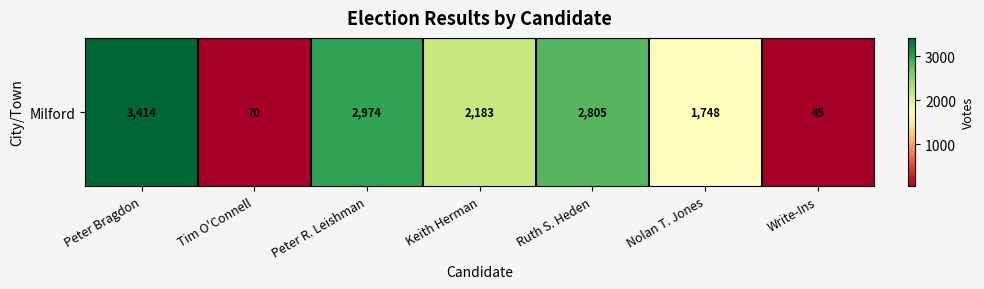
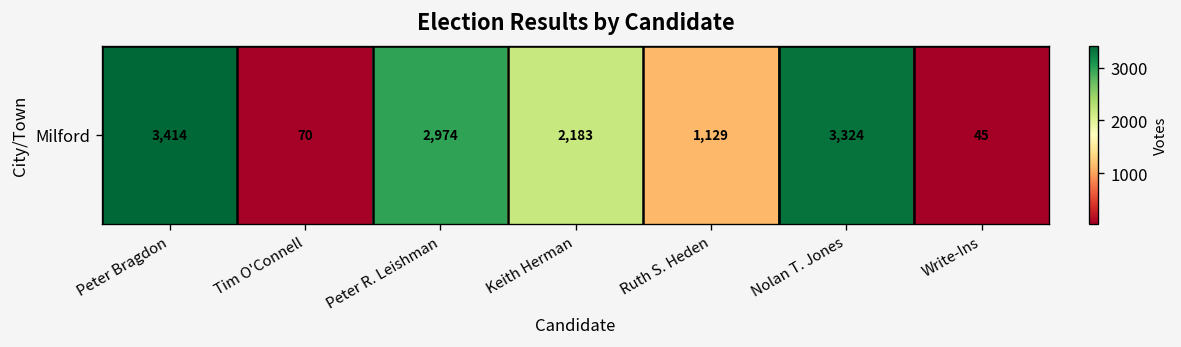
Milford, Ruth S. Heden: 2,805 -> 1,129
Milford, Nolan T. Jones: 1,748 -> 3,324
